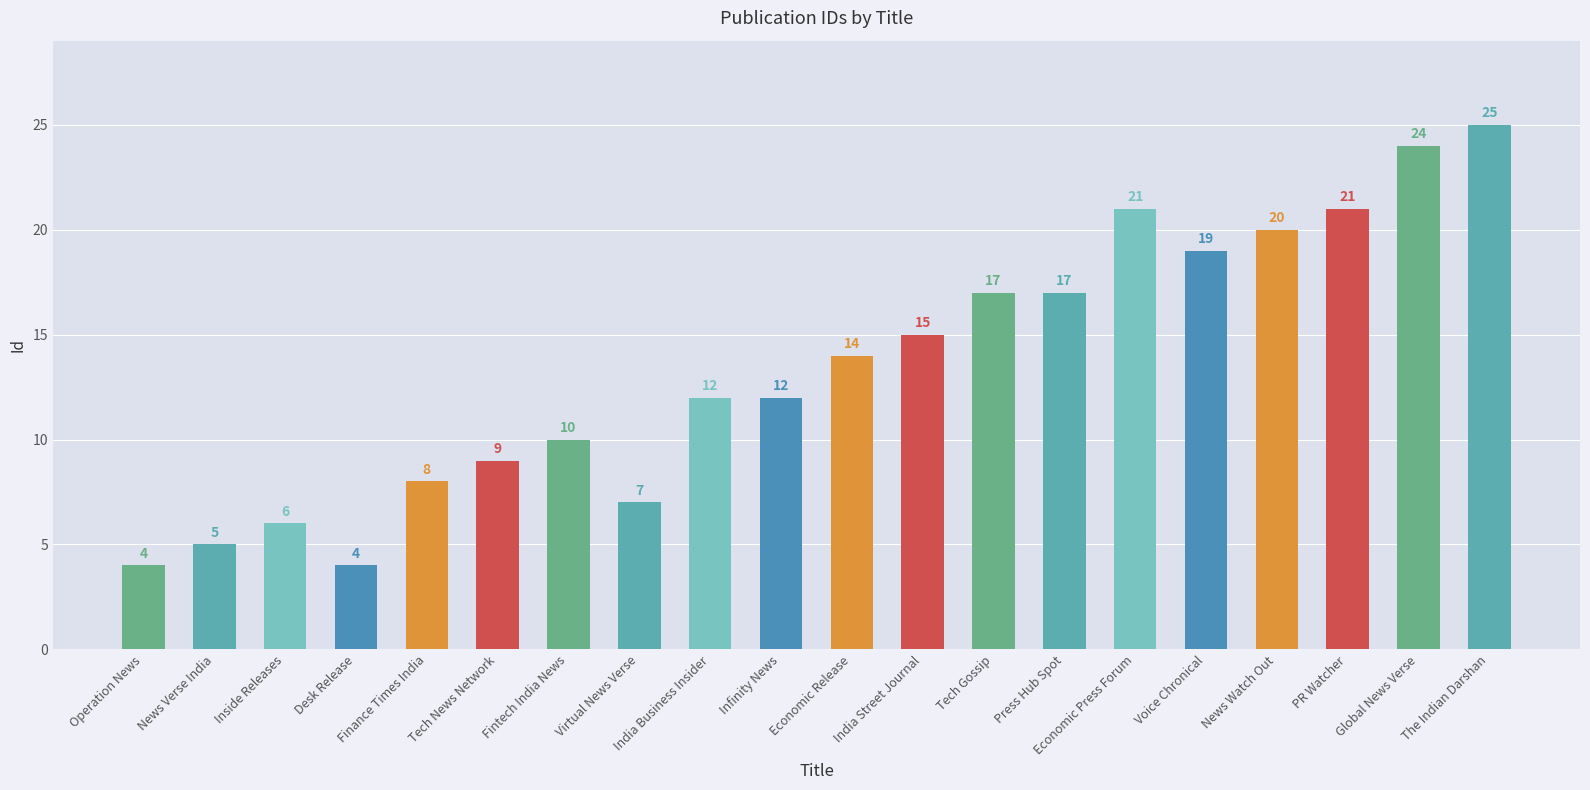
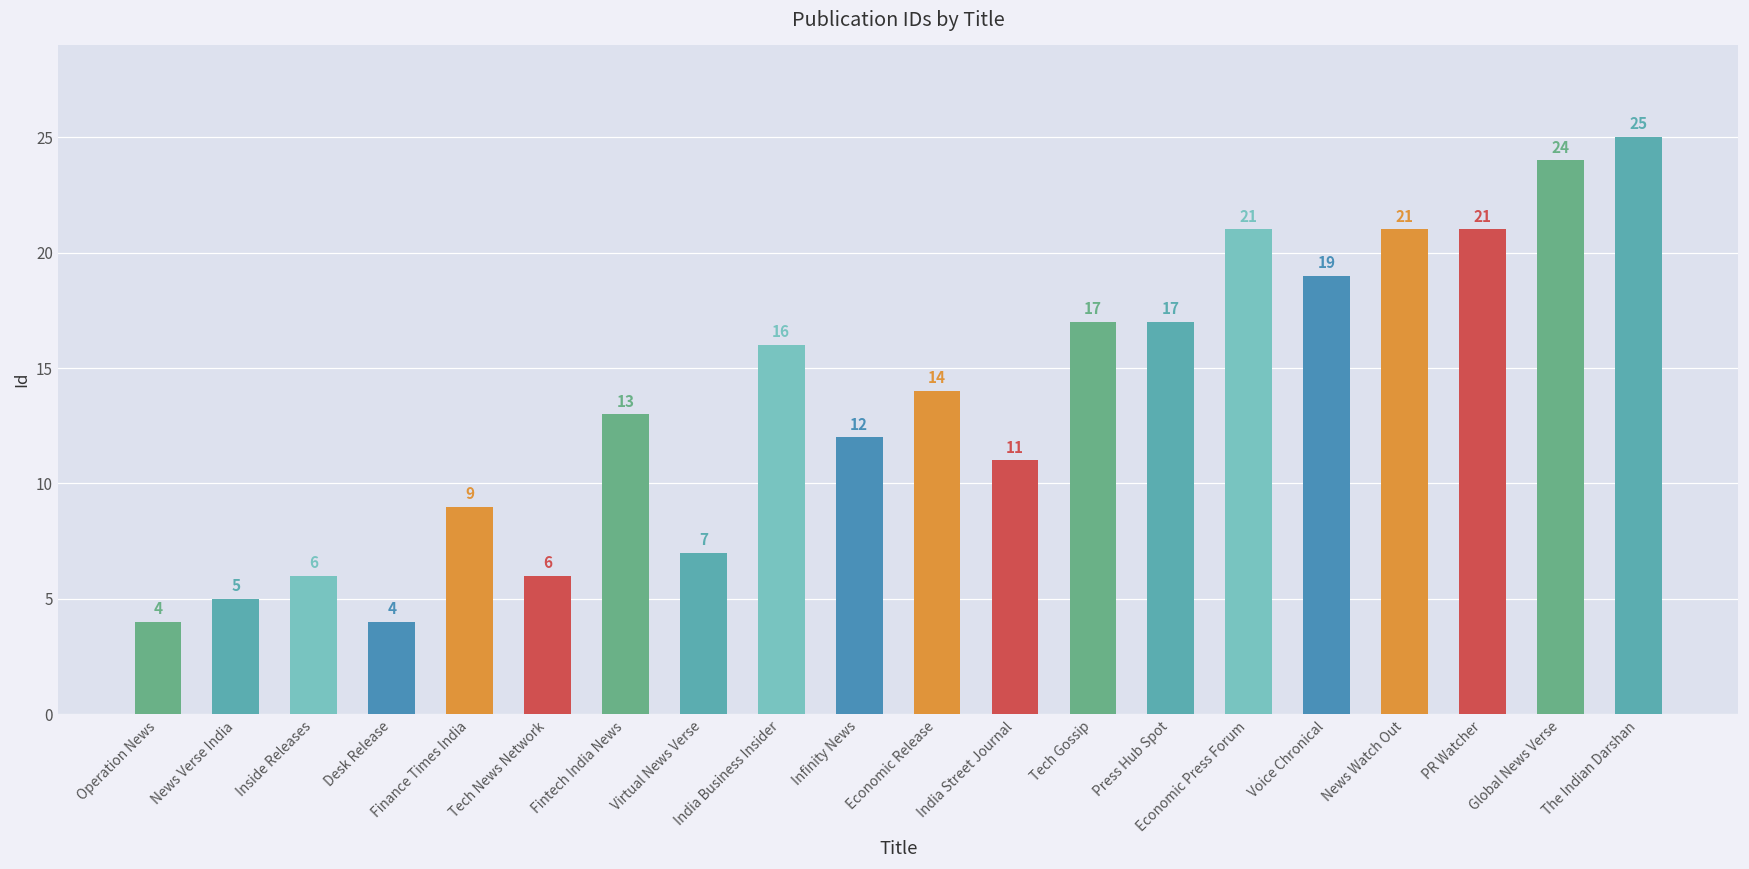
Finance Times India: 8 -> 9
Tech News Network: 9 -> 6
Fintech India News: 10 -> 13
India Business Insider: 12 -> 16
India Street Journal: 15 -> 11
News Watch Out: 20 -> 21
